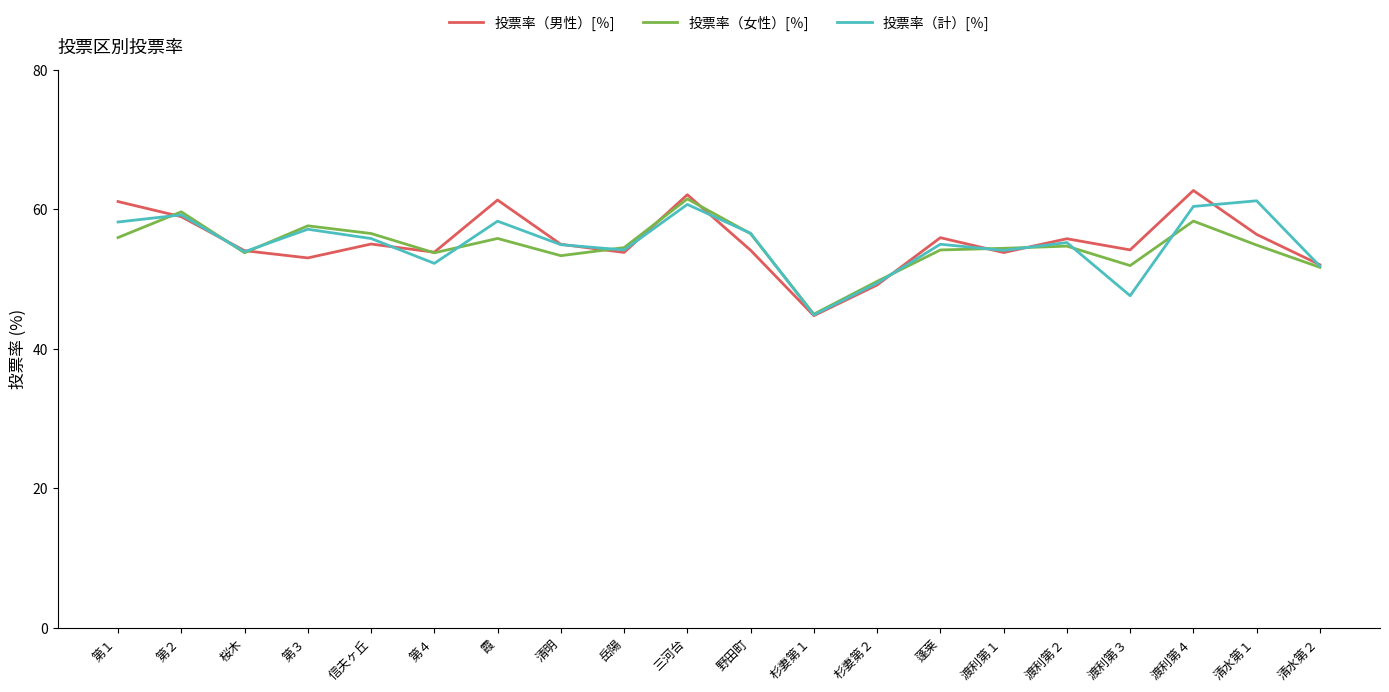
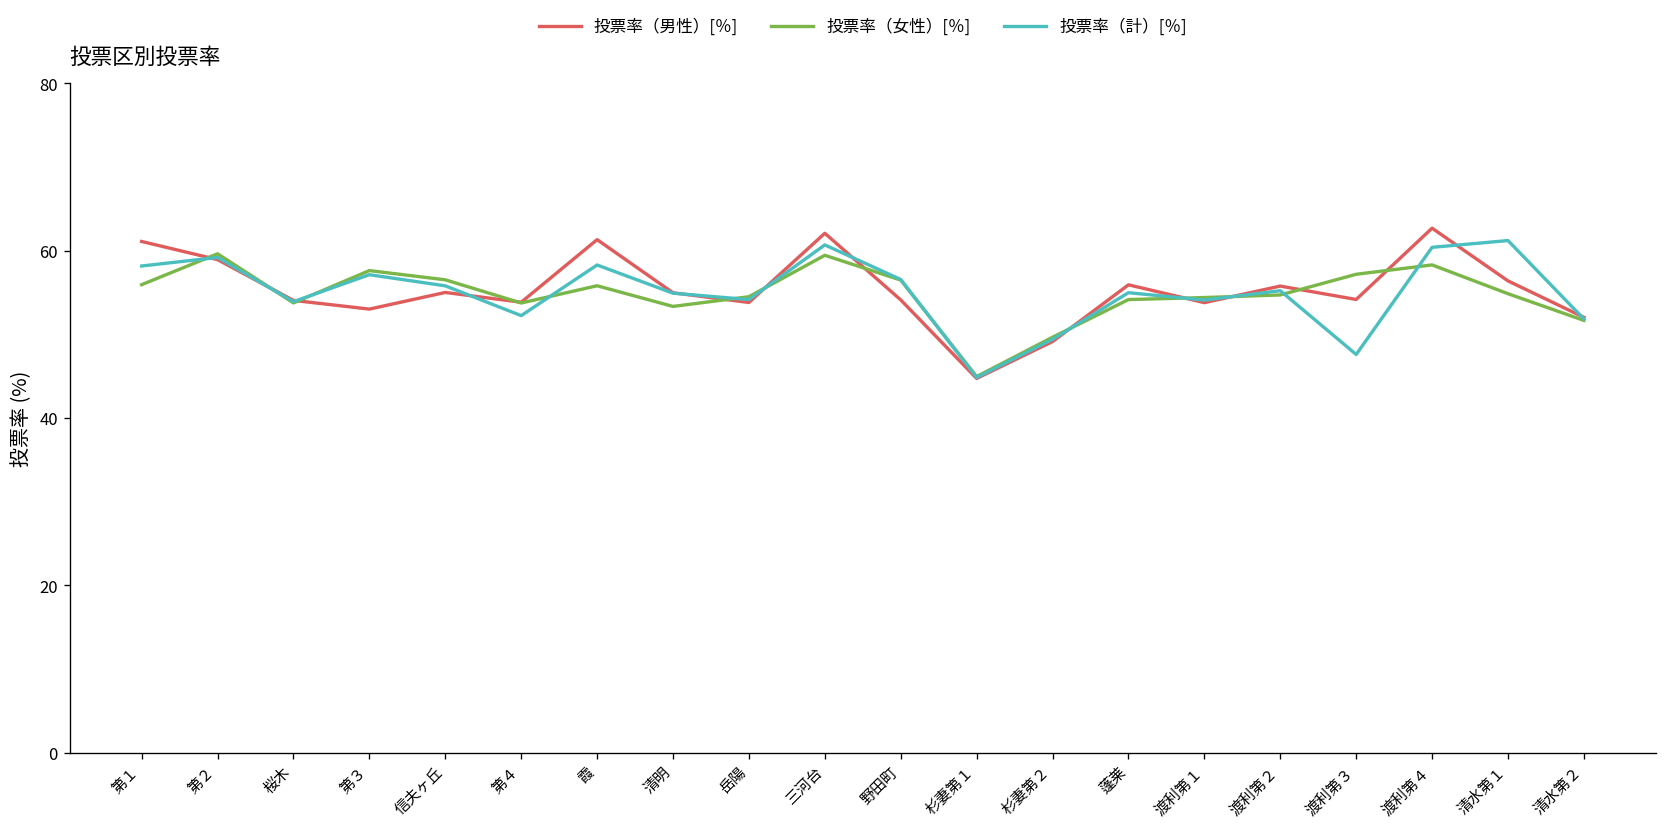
投票率（女性）[％], 三河台: 61 -> 59
投票率（女性）[％], 渡利第３: 52 -> 57
